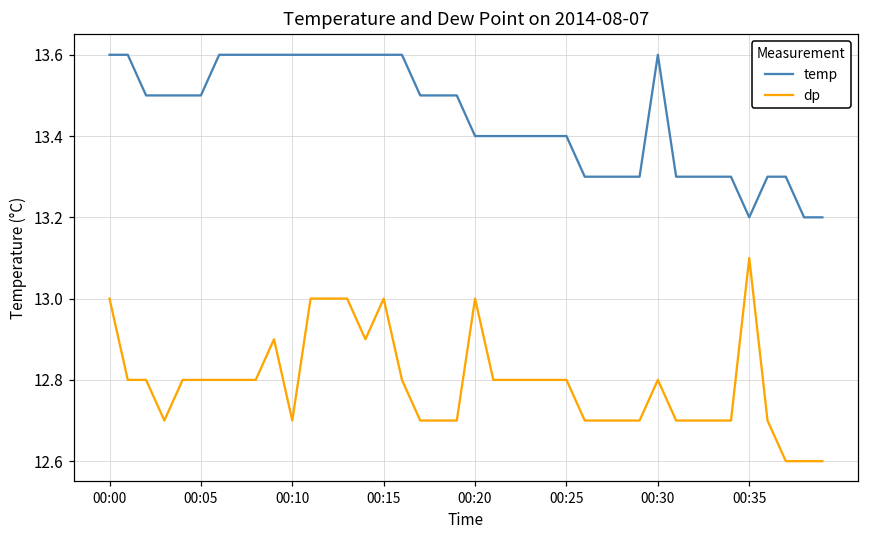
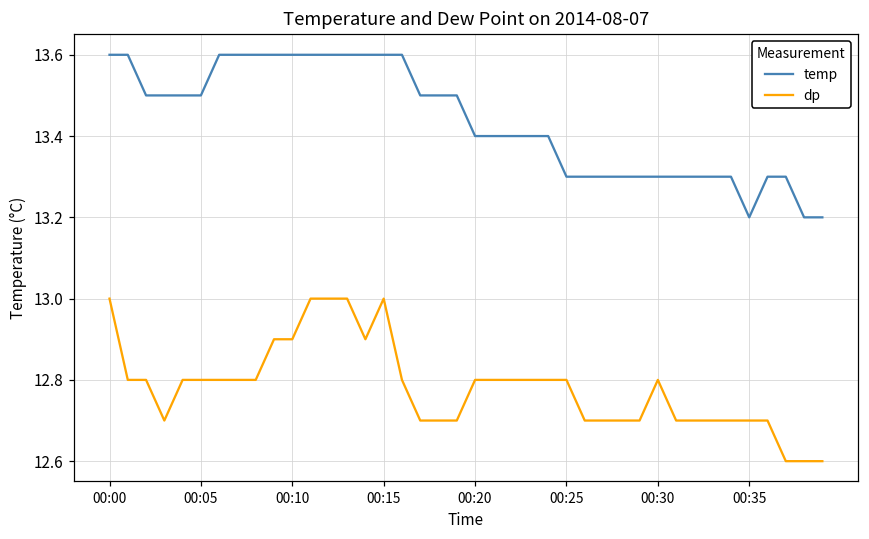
dp, 00:10: 12.7 -> 12.9
dp, 00:20: 13.0 -> 12.8
temp, 00:25: 13.4 -> 13.3
temp, 00:30: 13.6 -> 13.3
dp, 00:35: 13.1 -> 12.7
